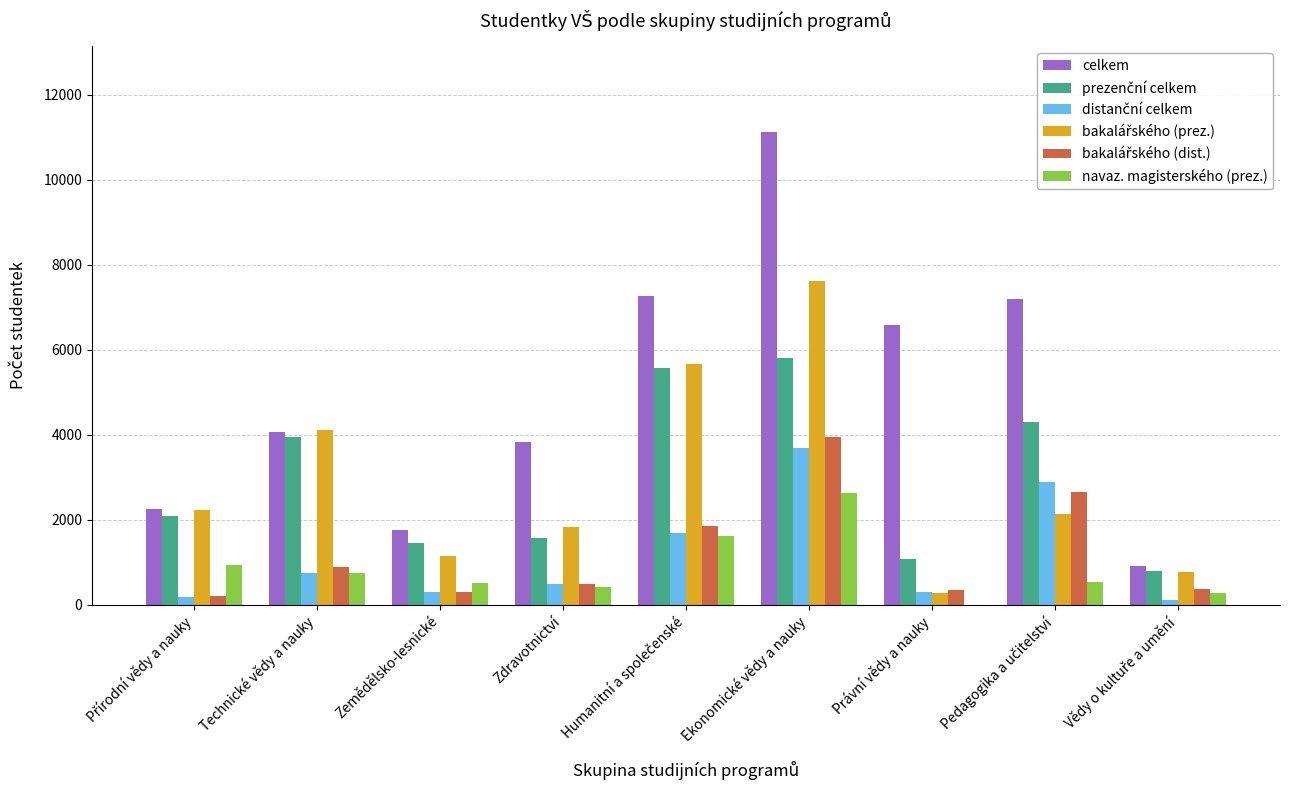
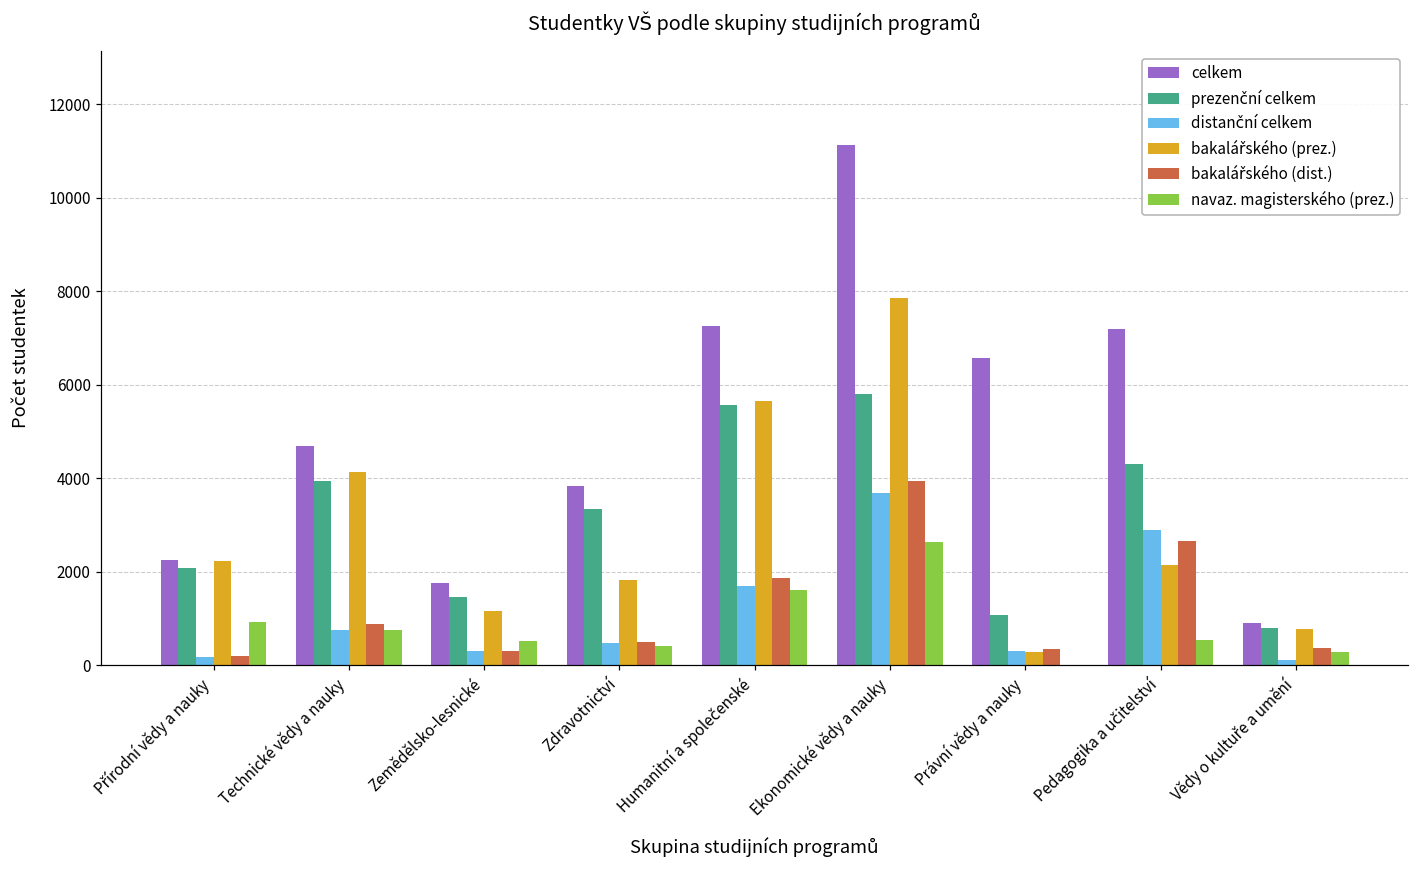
celkem, Technické vědy a nauky: 4100 -> 4700
prezenční celkem, Zdravotnictví: 1600 -> 3300
bakalářského (prez.), Ekonomické vědy a nauky: 7600 -> 7900
